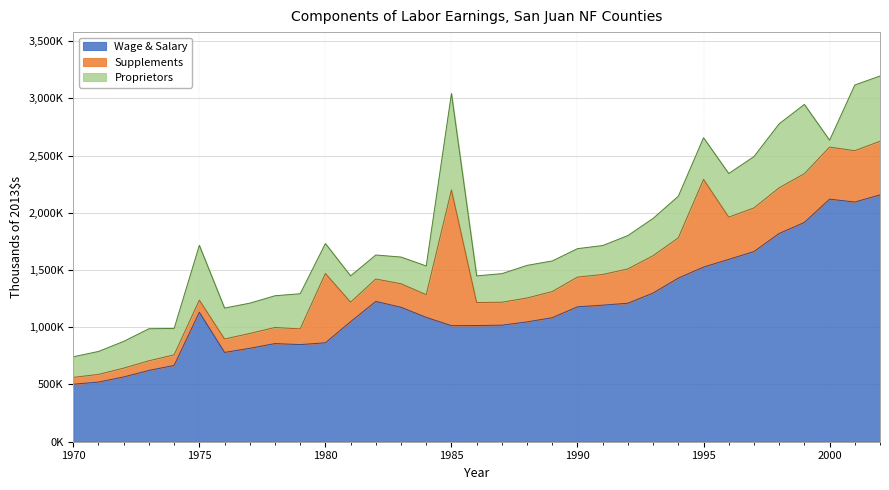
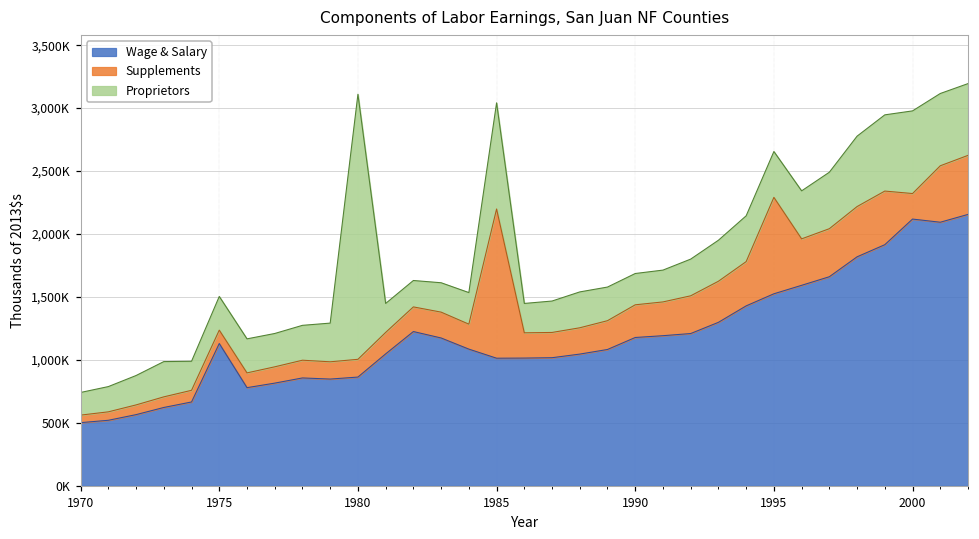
Proprietors, 1975: 480,000 -> 270,000
Supplements, 1980: 610,000 -> 140,000
Proprietors, 1980: 260,000 -> 2,100,000
Supplements, 2000: 450,000 -> 200,000
Proprietors, 2000: 60,000 -> 660,000
